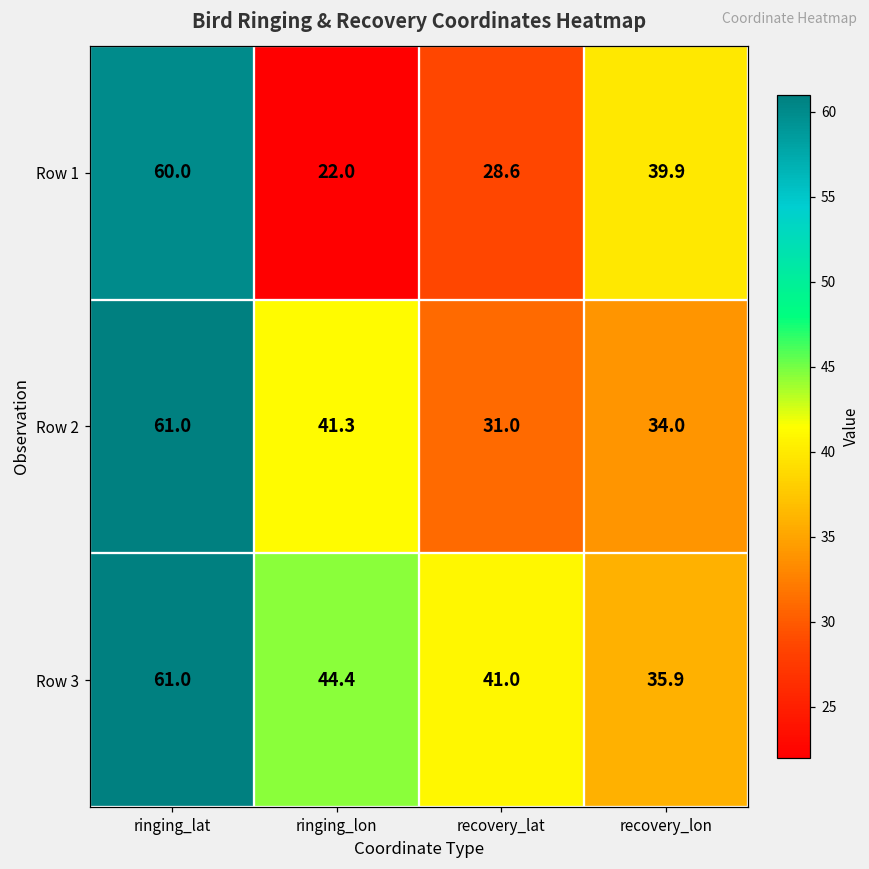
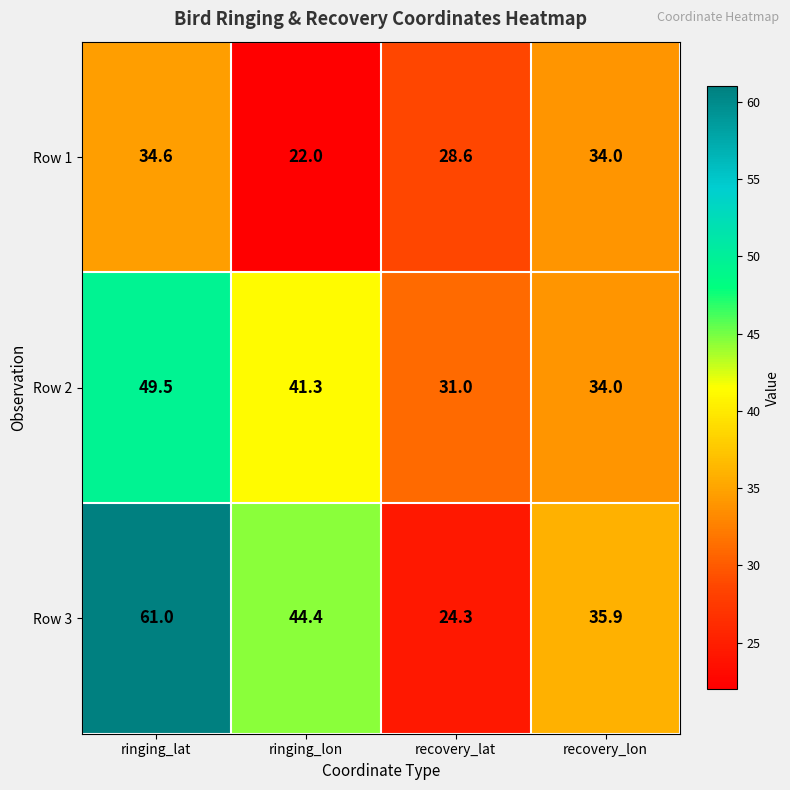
Row 1, ringing_lat: 60.0 -> 34.6
Row 1, recovery_lon: 39.9 -> 34.0
Row 2, ringing_lat: 61.0 -> 49.5
Row 3, recovery_lat: 41.0 -> 24.3
